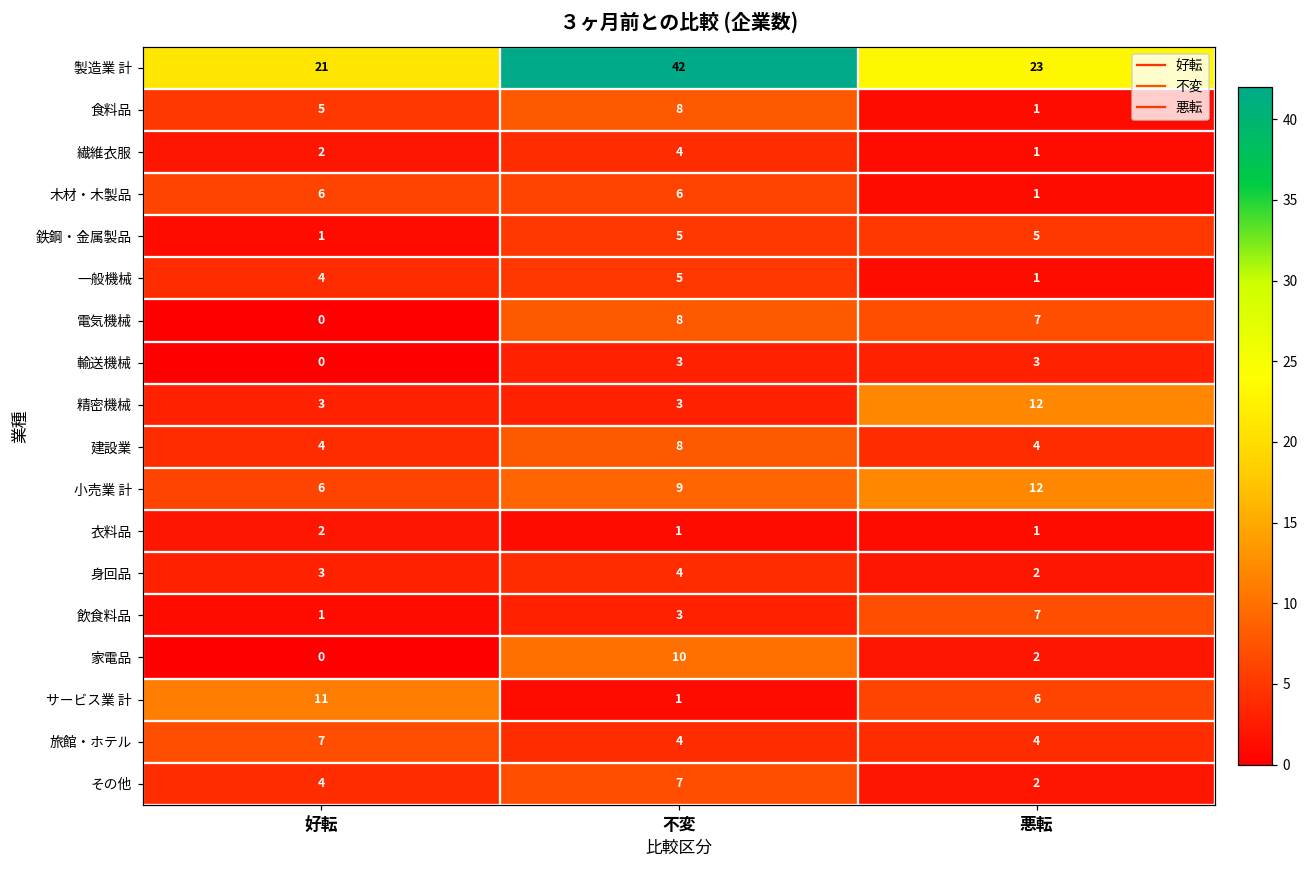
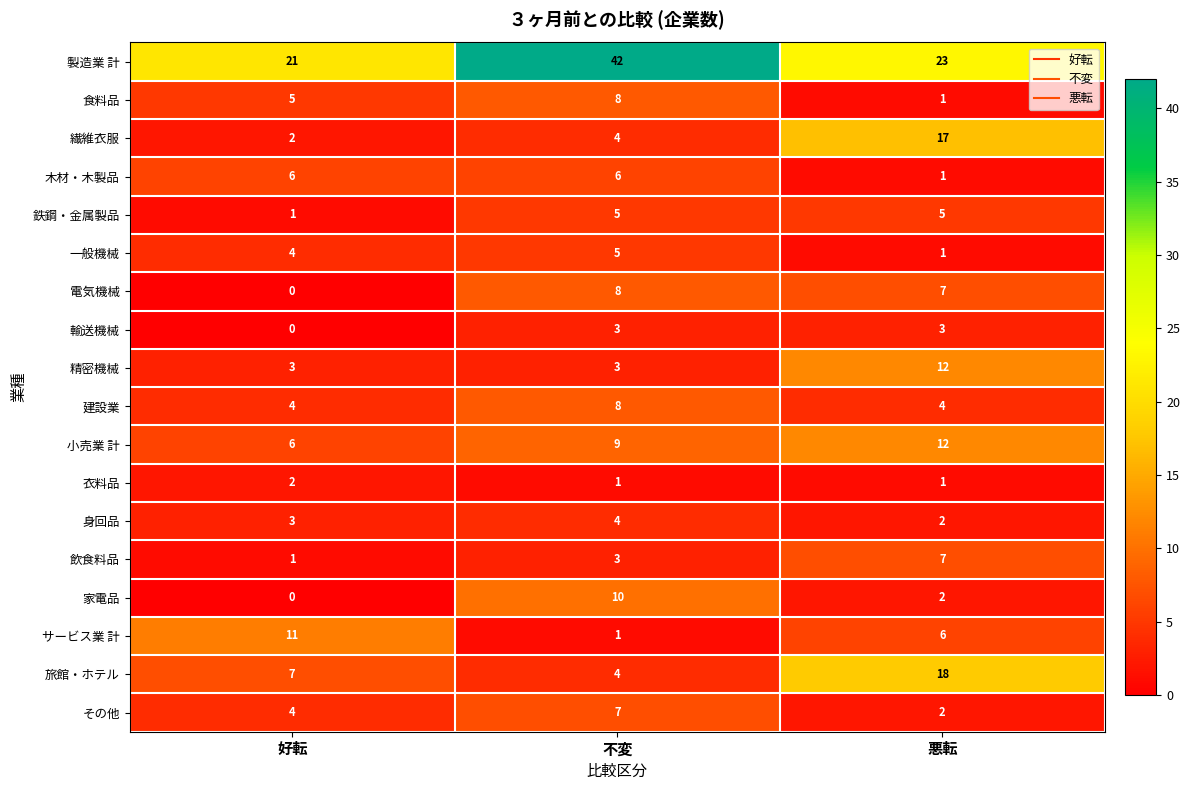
繊維衣服, 悪転: 1 -> 17
旅館・ホテル, 悪転: 4 -> 18
